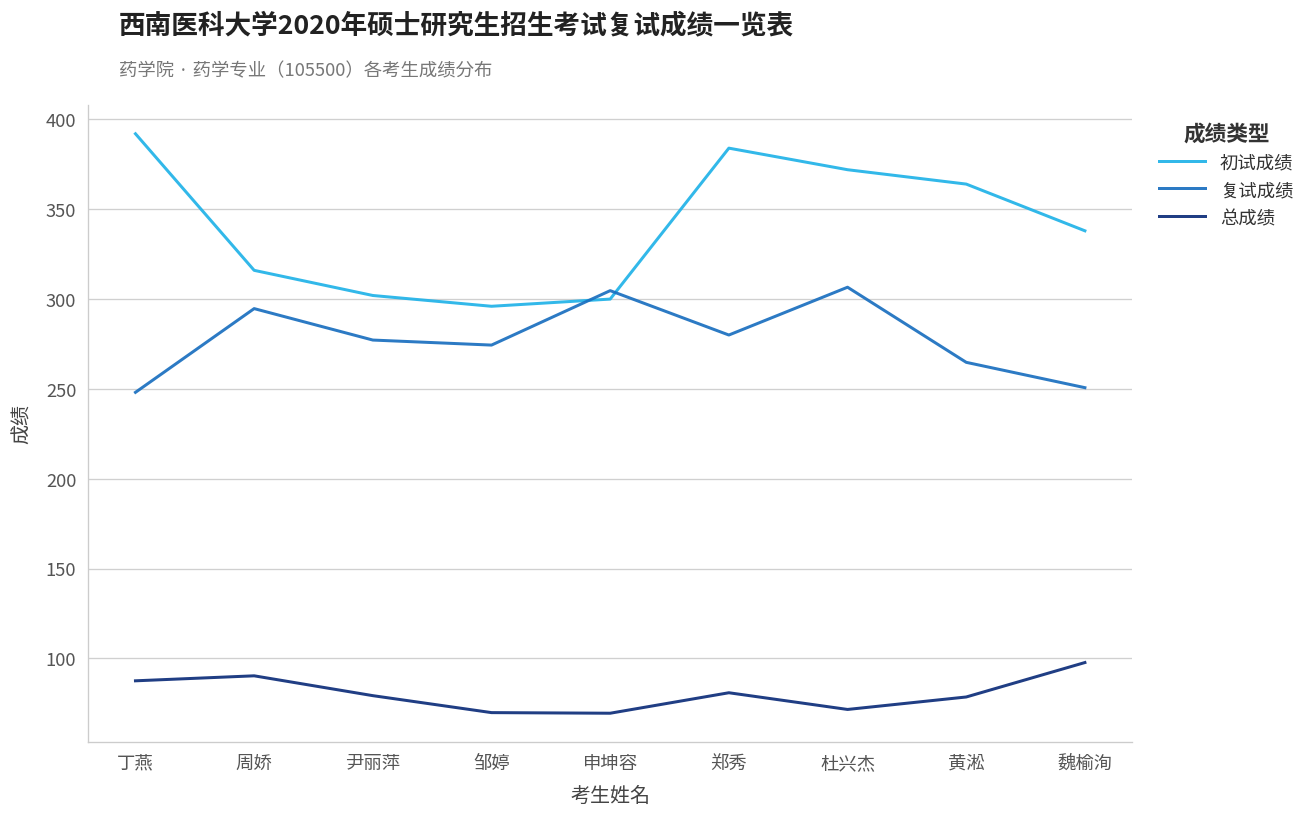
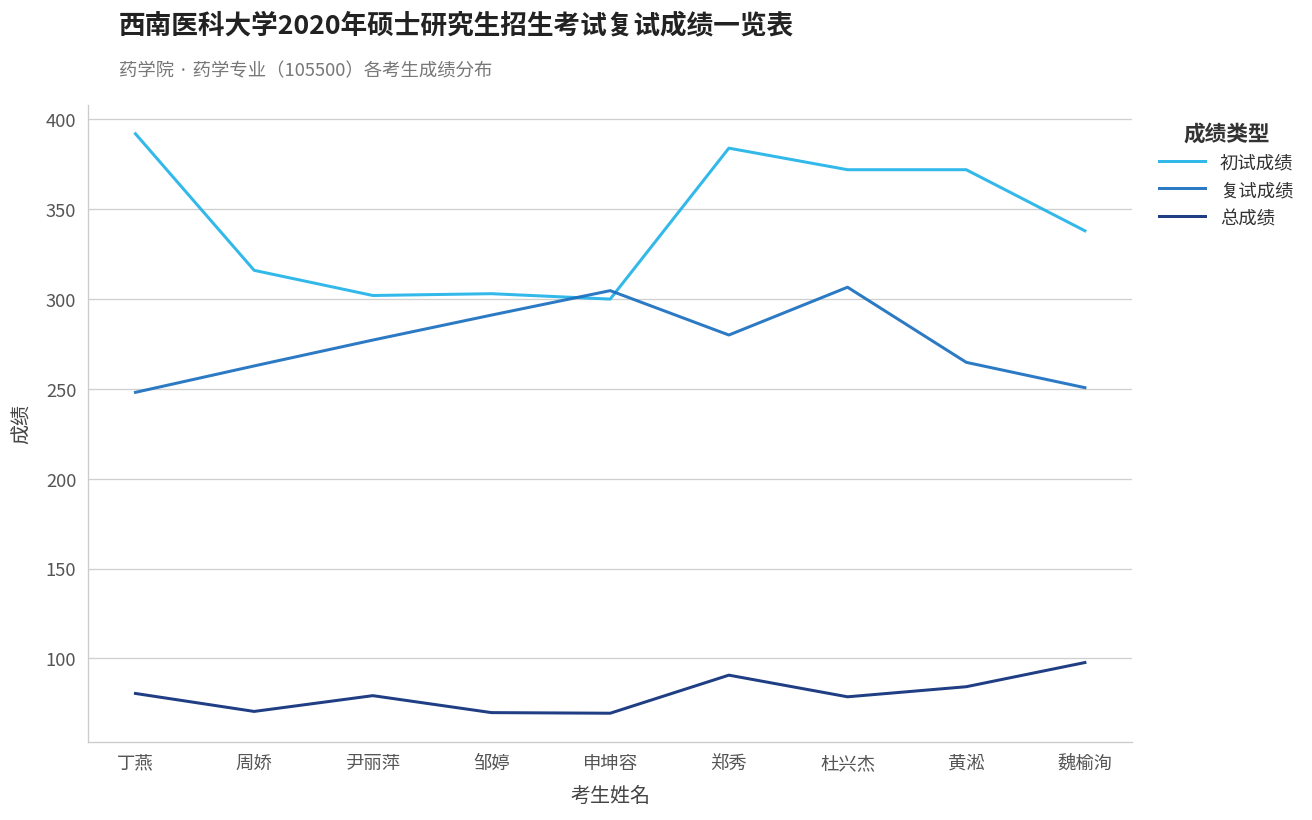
总成绩, 丁燕: 88 -> 81
复试成绩, 周娇: 295 -> 263
总成绩, 周娇: 90 -> 71
初试成绩, 邹婷: 296 -> 303
复试成绩, 邹婷: 274 -> 291
总成绩, 郑秀: 81 -> 91
总成绩, 杜兴杰: 72 -> 79
初试成绩, 黄淞: 364 -> 372
总成绩, 黄淞: 79 -> 84
